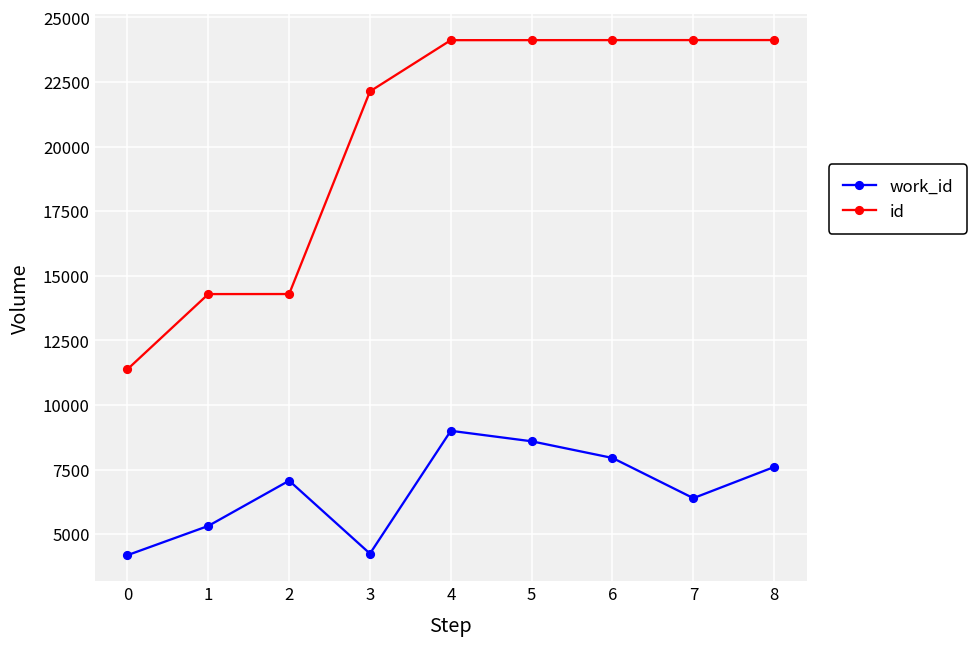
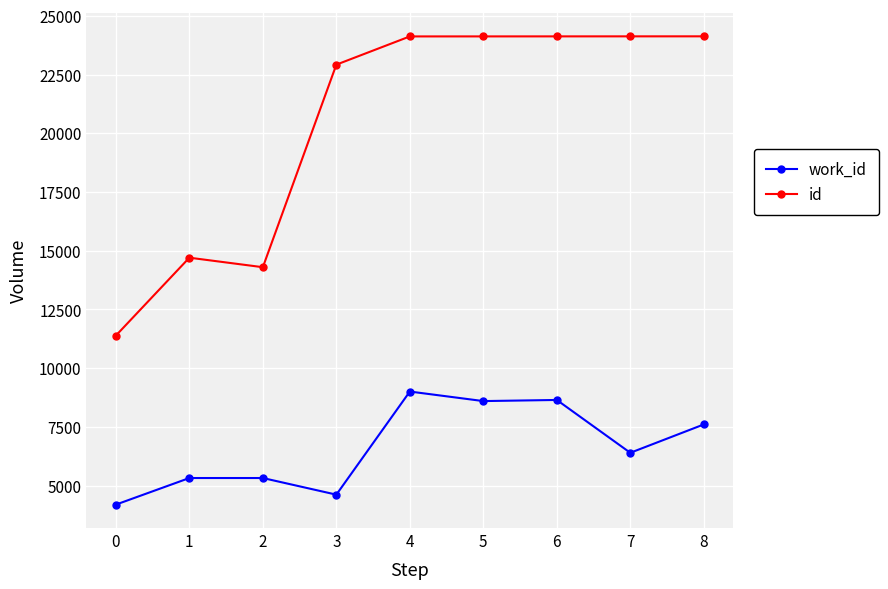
id, 1: 14300 -> 14700
work_id, 2: 7100 -> 5300
work_id, 3: 4300 -> 4600
id, 3: 22100 -> 22900
work_id, 6: 8000 -> 8600
